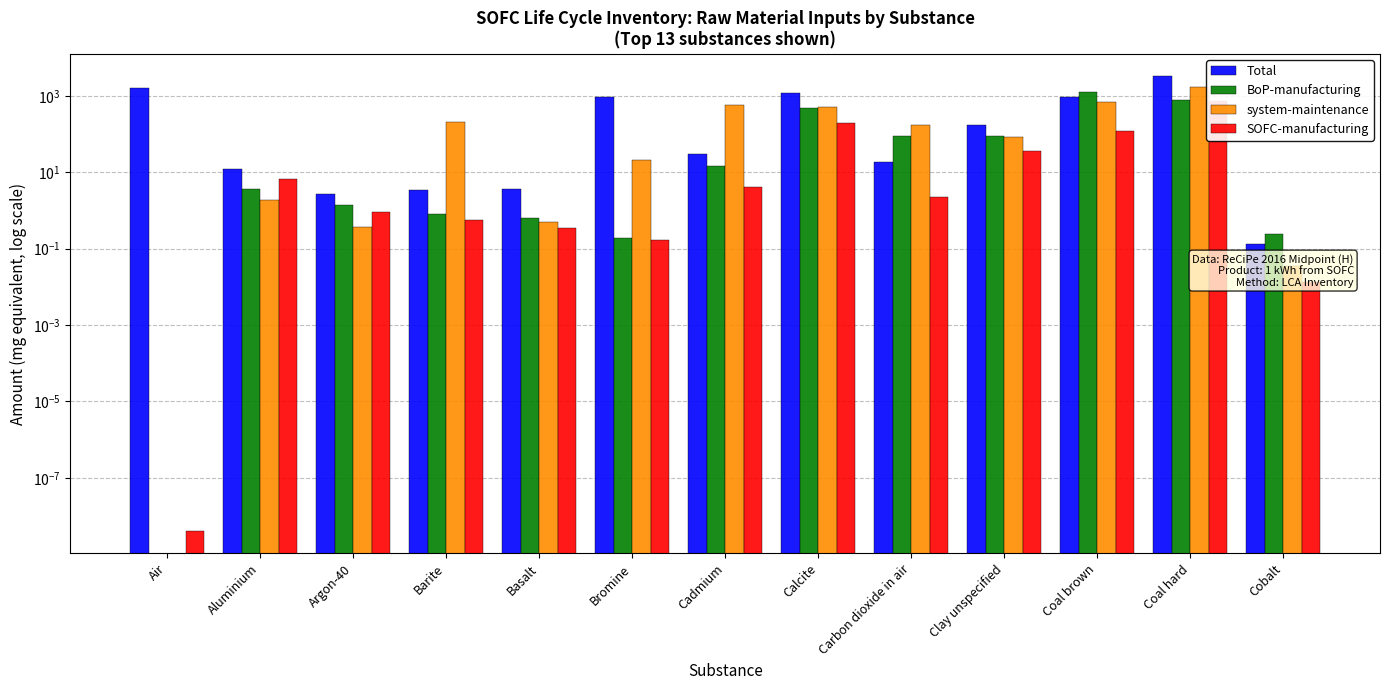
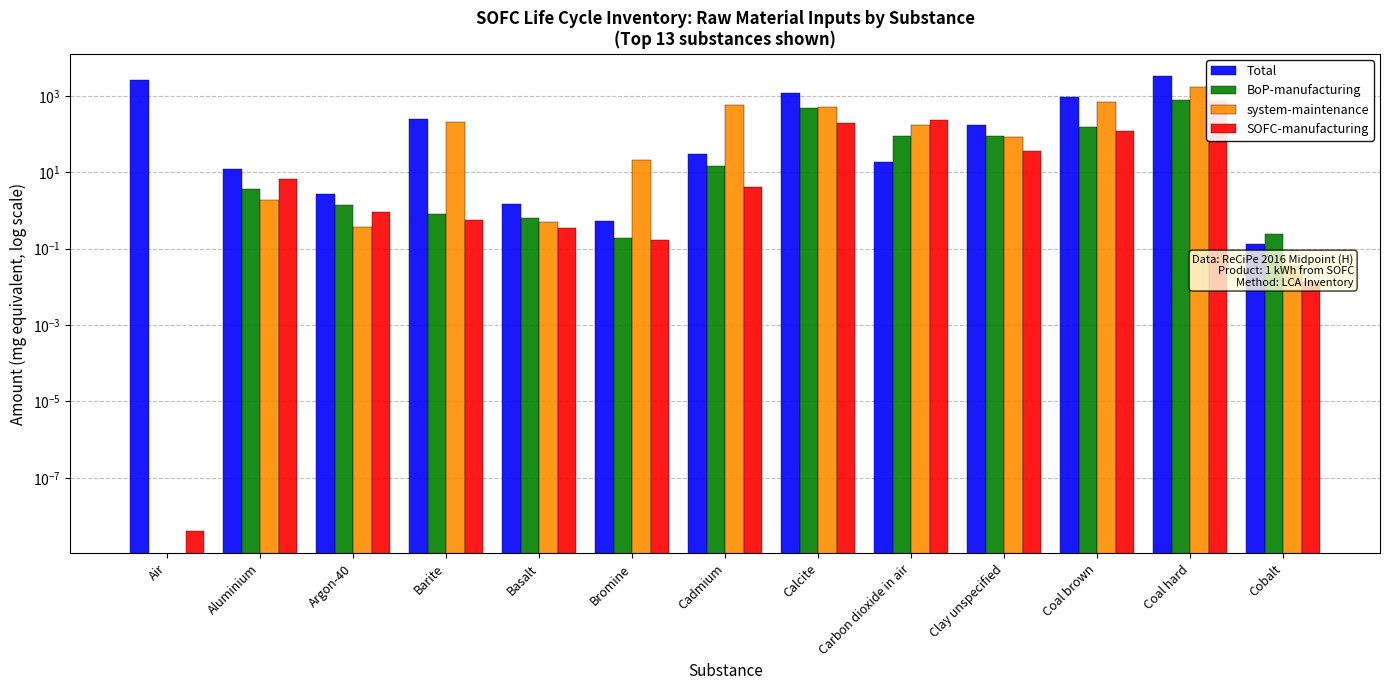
Total, Air: 1600 -> 3000
Total, Barite: 3 -> 200
Total, Basalt: 4 -> 1.5
Total, Bromine: 900 -> 0.5
SOFC-manufacturing, Carbon dioxide in air: 2 -> 200
BoP-manufacturing, Coal brown: 1200 -> 150
